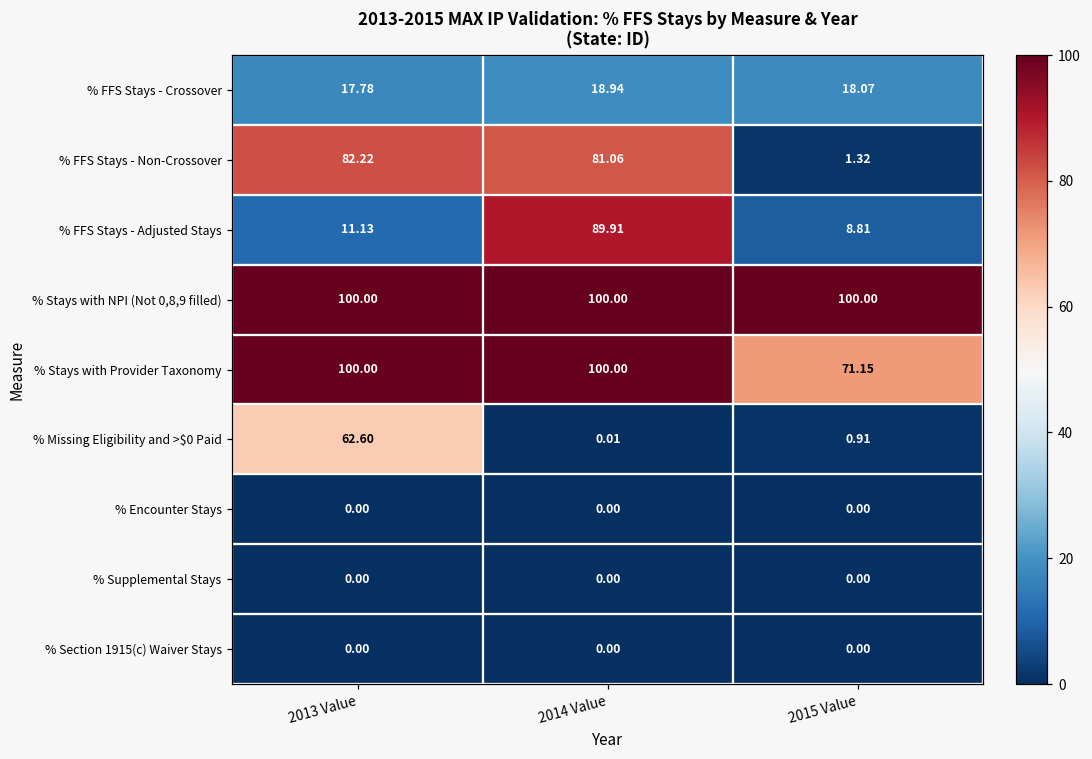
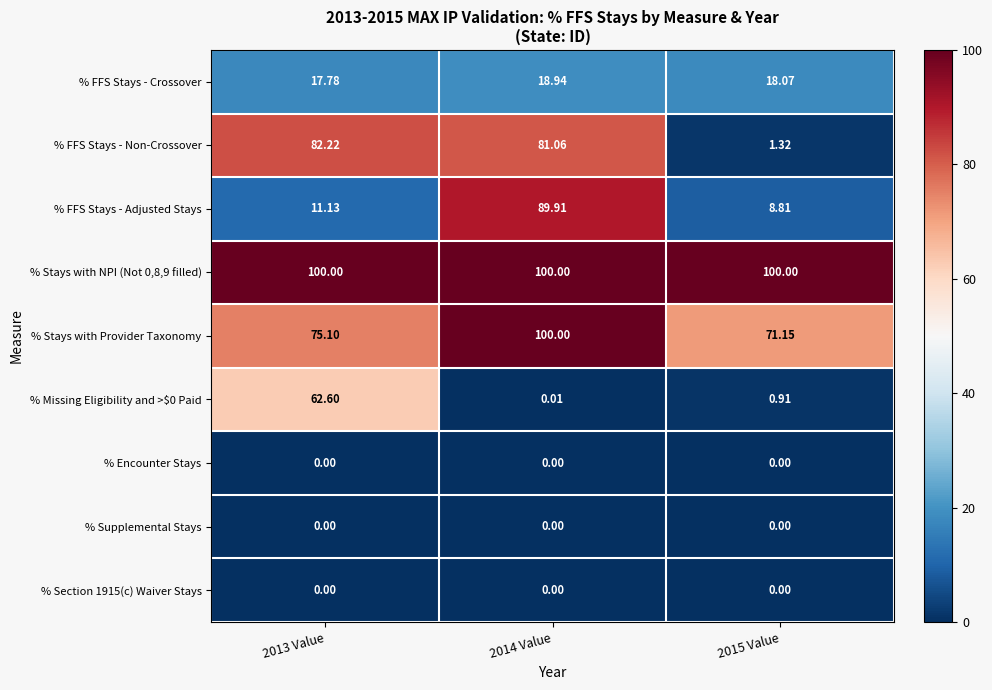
% Stays with Provider Taxonomy, 2013 Value: 100.00 -> 75.10
